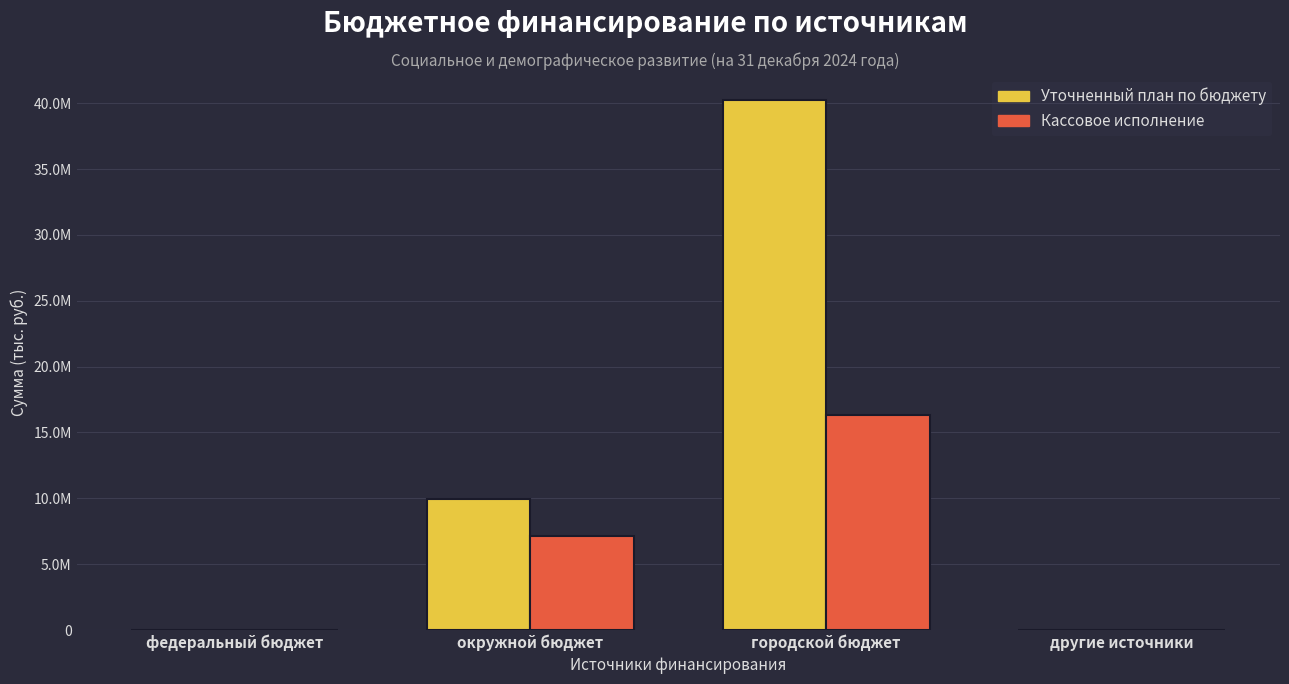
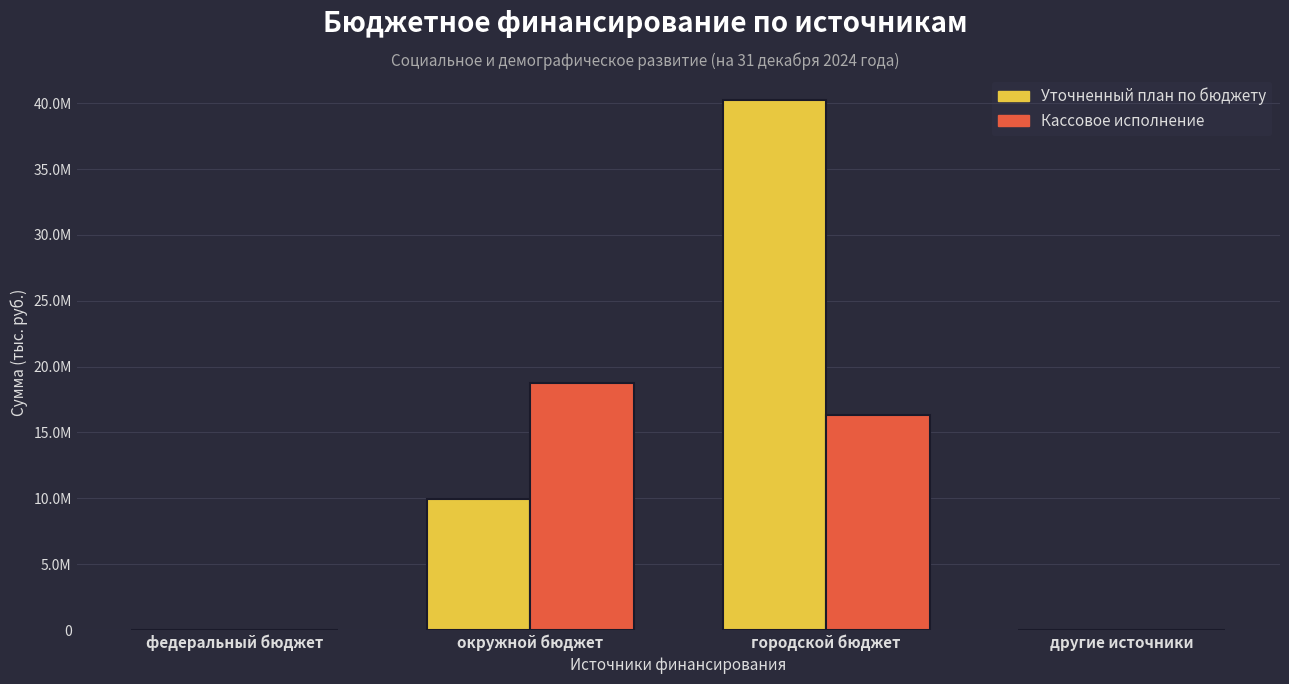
Кассовое исполнение, окружной бюджет: 7200000 -> 18700000
